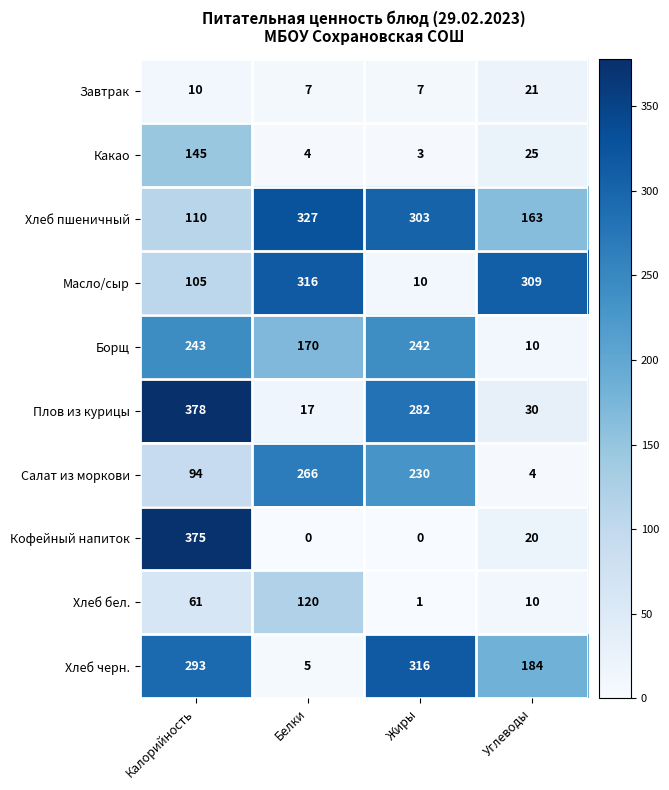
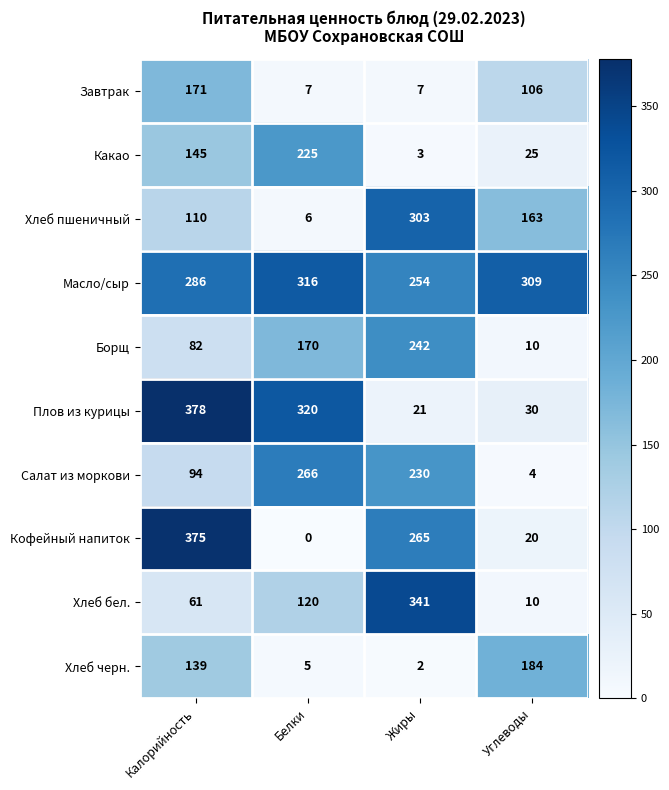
Завтрак, Калорийность: 10 -> 171
Завтрак, Углеводы: 21 -> 106
Какао, Белки: 4 -> 225
Хлеб пшеничный, Белки: 327 -> 6
Масло/сыр, Калорийность: 105 -> 286
Масло/сыр, Жиры: 10 -> 254
Борщ, Калорийность: 243 -> 82
Плов из курицы, Белки: 17 -> 320
Плов из курицы, Жиры: 282 -> 21
Кофейный напиток, Жиры: 0 -> 265
Хлеб бел., Жиры: 1 -> 341
Хлеб черн., Калорийность: 293 -> 139
Хлеб черн., Жиры: 316 -> 2
